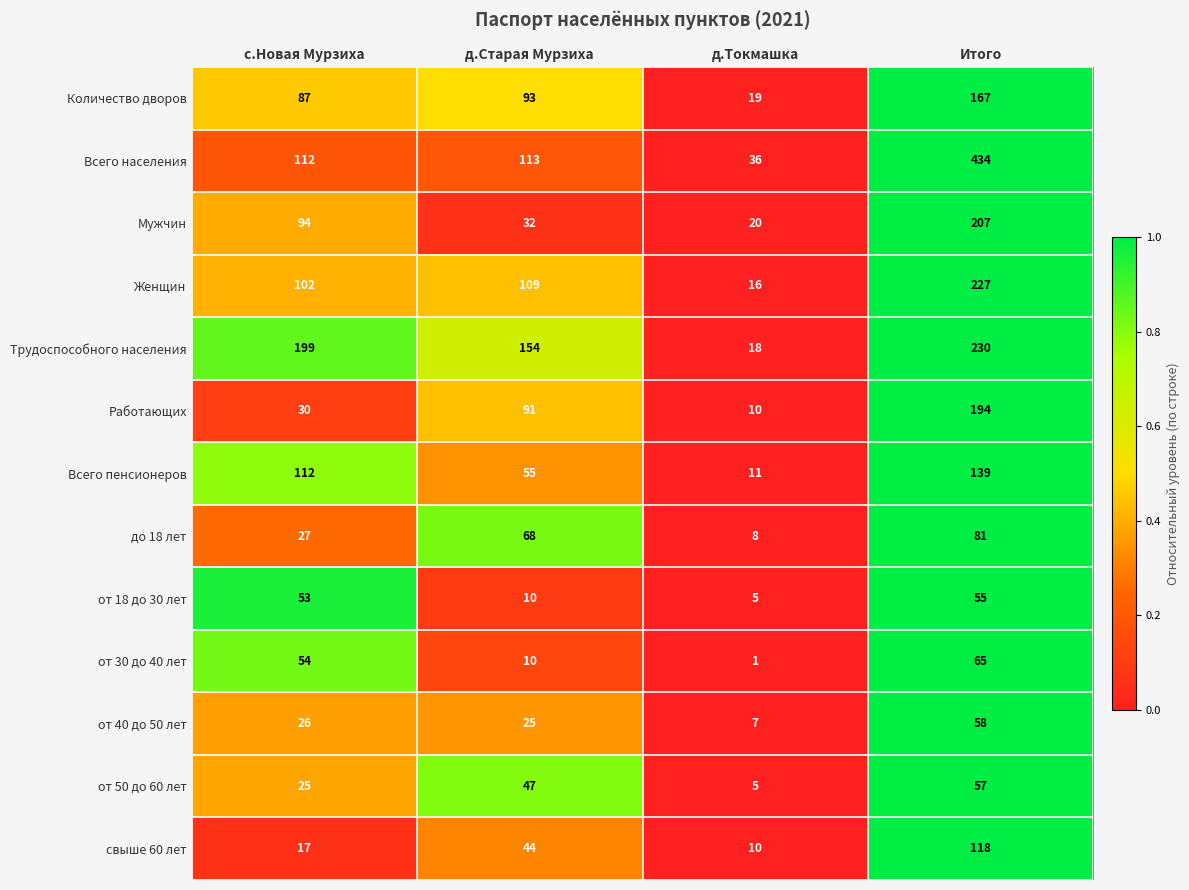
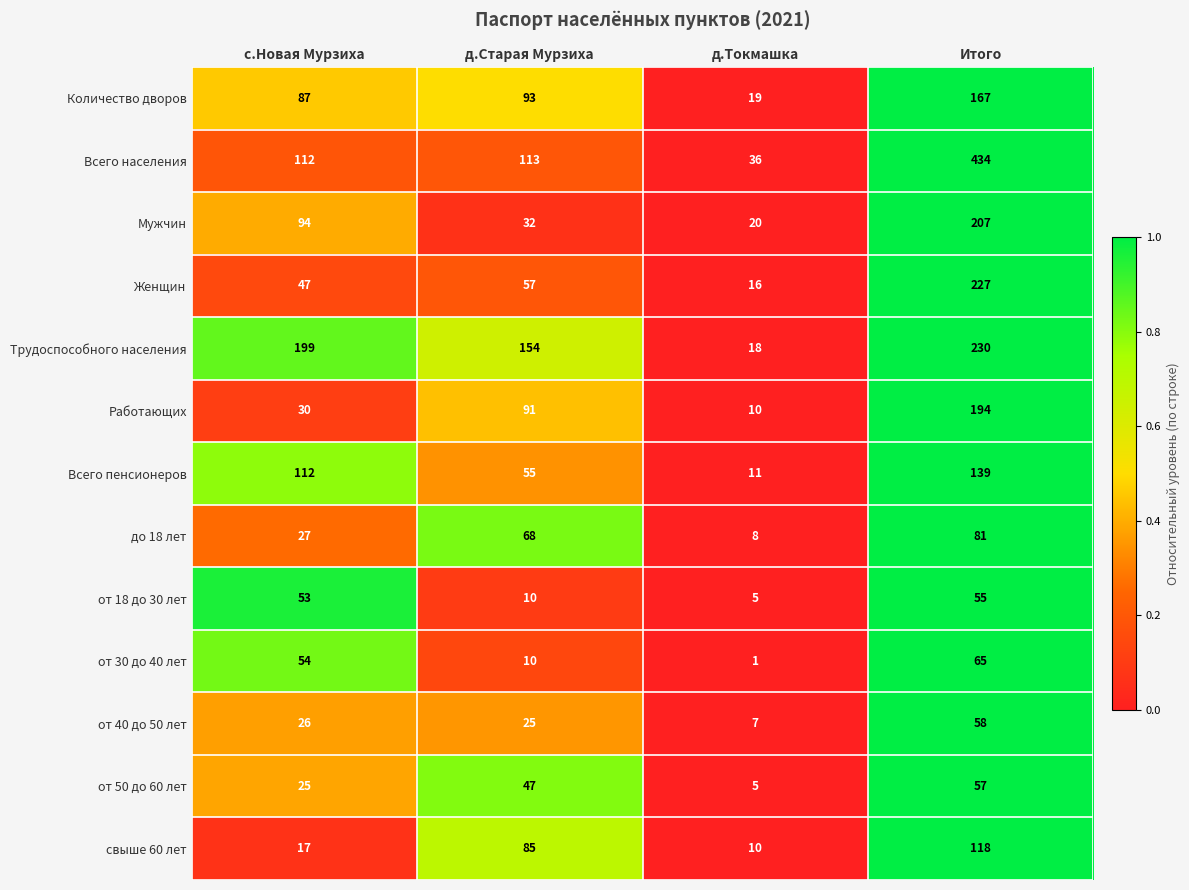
Женщин, с.Новая Мурзиха: 102 -> 47
Женщин, д.Старая Мурзиха: 109 -> 57
свыше 60 лет, д.Старая Мурзиха: 44 -> 85
